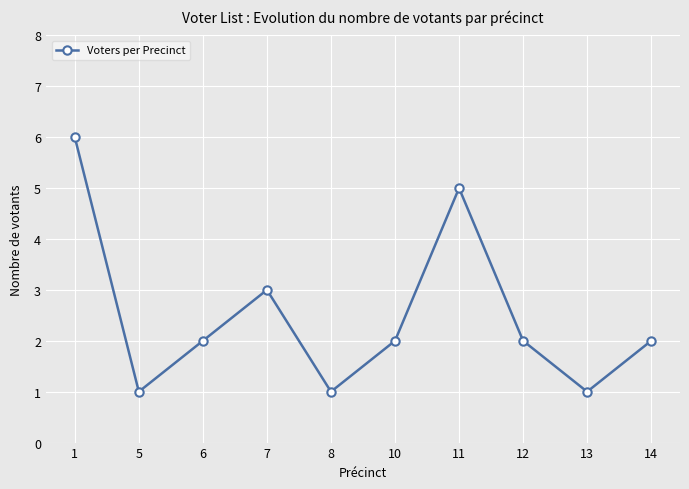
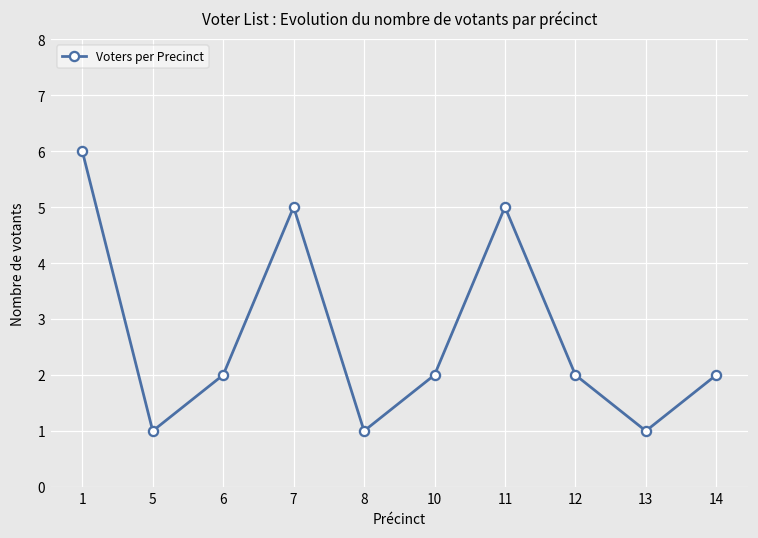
7: 3 -> 5
